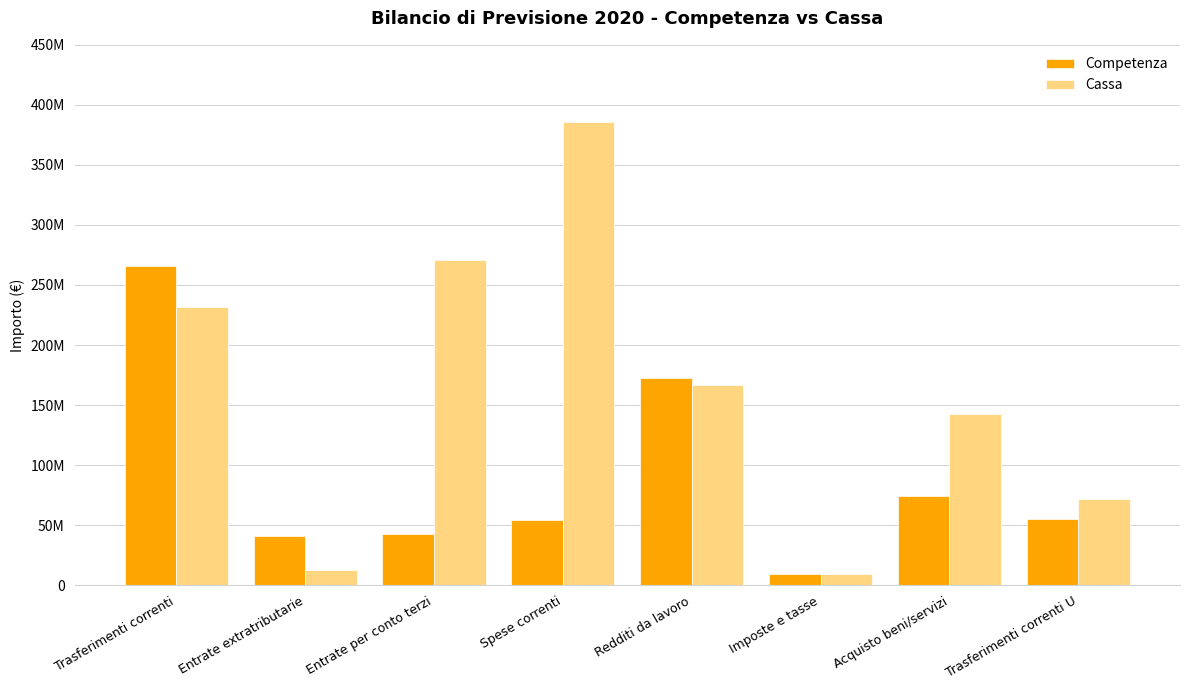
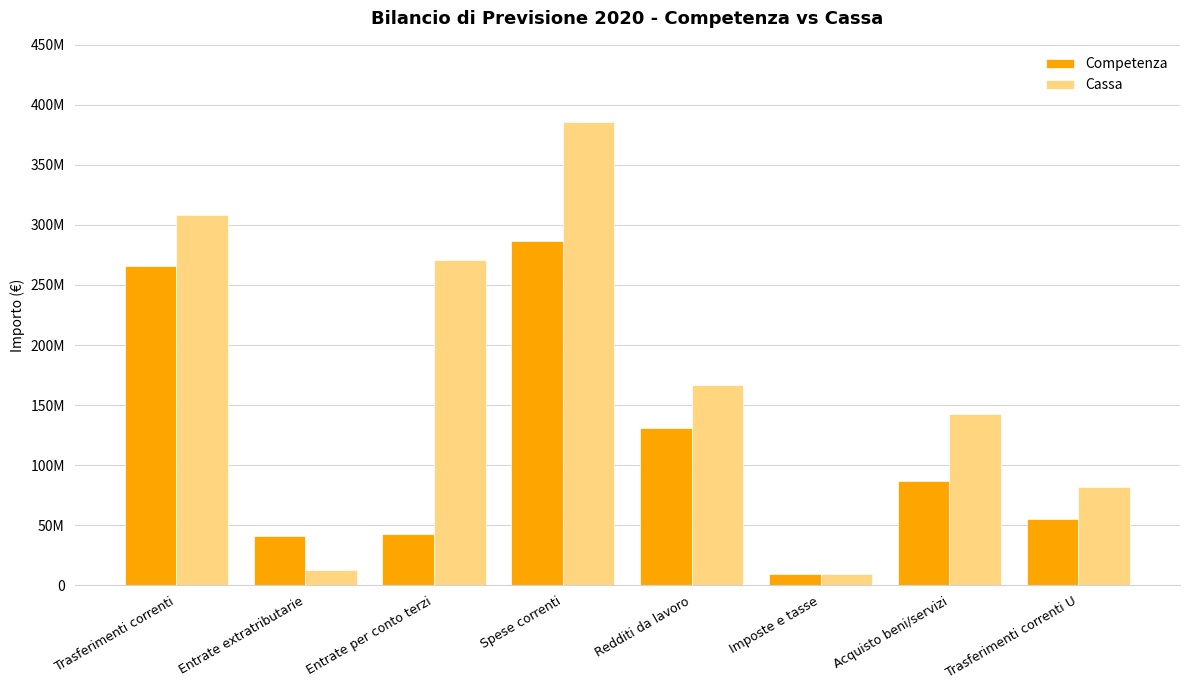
Cassa, Trasferimenti correnti: 232000000 -> 308000000
Competenza, Spese correnti: 54000000 -> 286000000
Competenza, Redditi da lavoro: 173000000 -> 130000000
Competenza, Acquisto beni/servizi: 74000000 -> 87000000
Cassa, Trasferimenti correnti U: 72000000 -> 82000000
